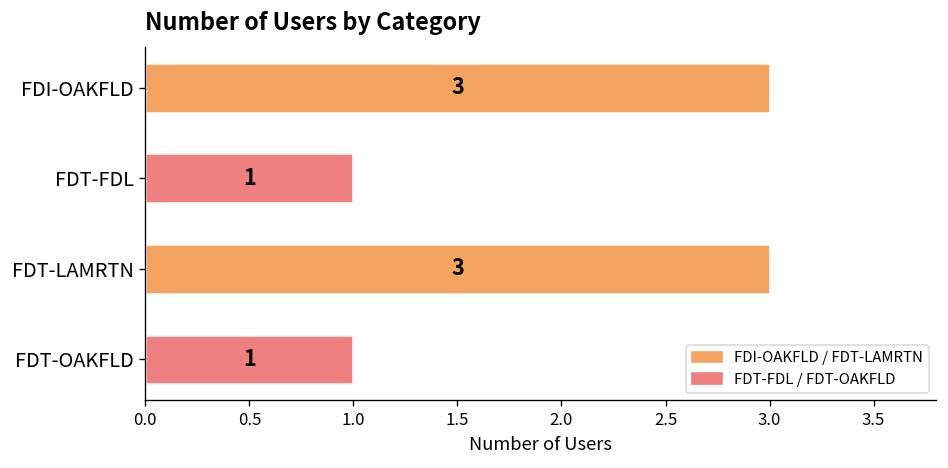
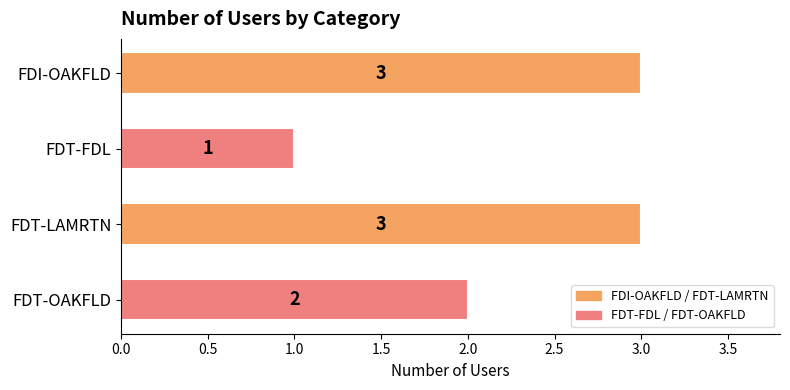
FDT-OAKFLD: 1 -> 2
